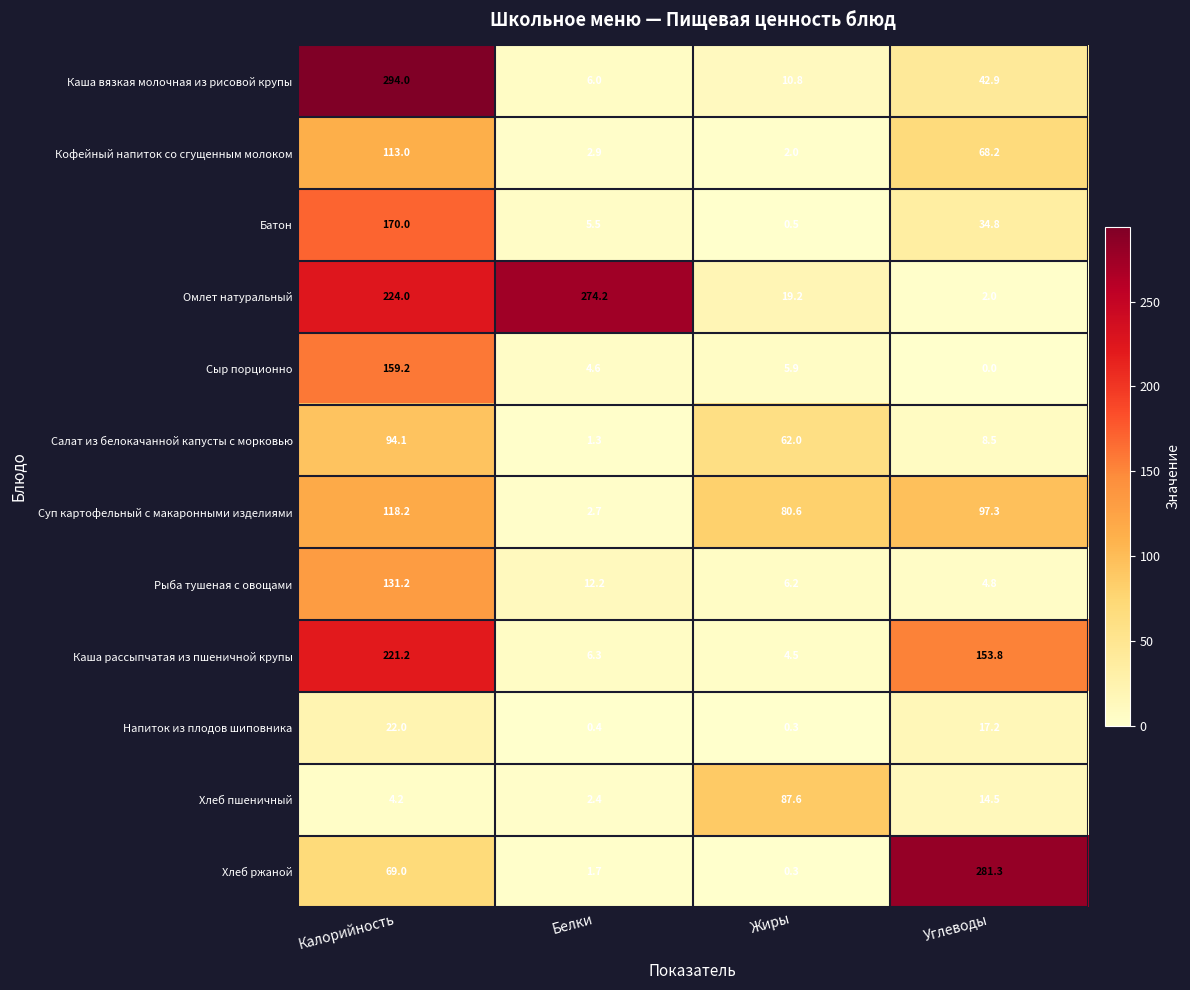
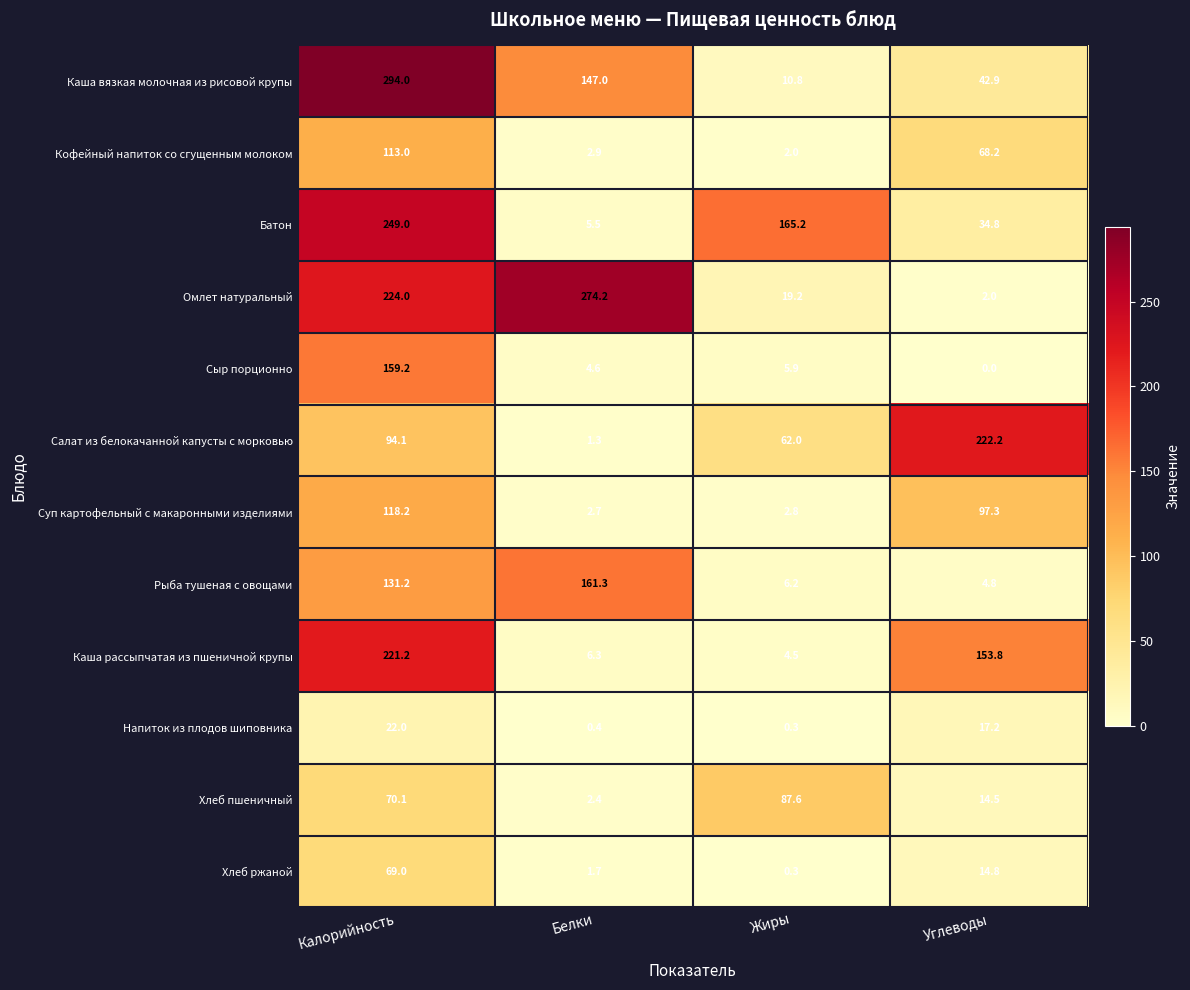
Каша вязкая молочная из рисовой крупы, Белки: 6.0 -> 147.0
Батон, Калорийность: 170.0 -> 249.0
Батон, Жиры: 0.5 -> 165.2
Салат из белокачанной капусты с морковью, Углеводы: 8.5 -> 222.2
Суп картофельный с макаронными изделиями, Жиры: 80.6 -> 2.8
Рыба тушеная с овощами, Белки: 12.2 -> 161.3
Хлеб пшеничный, Калорийность: 4.2 -> 70.1
Хлеб ржаной, Углеводы: 281.3 -> 14.8
